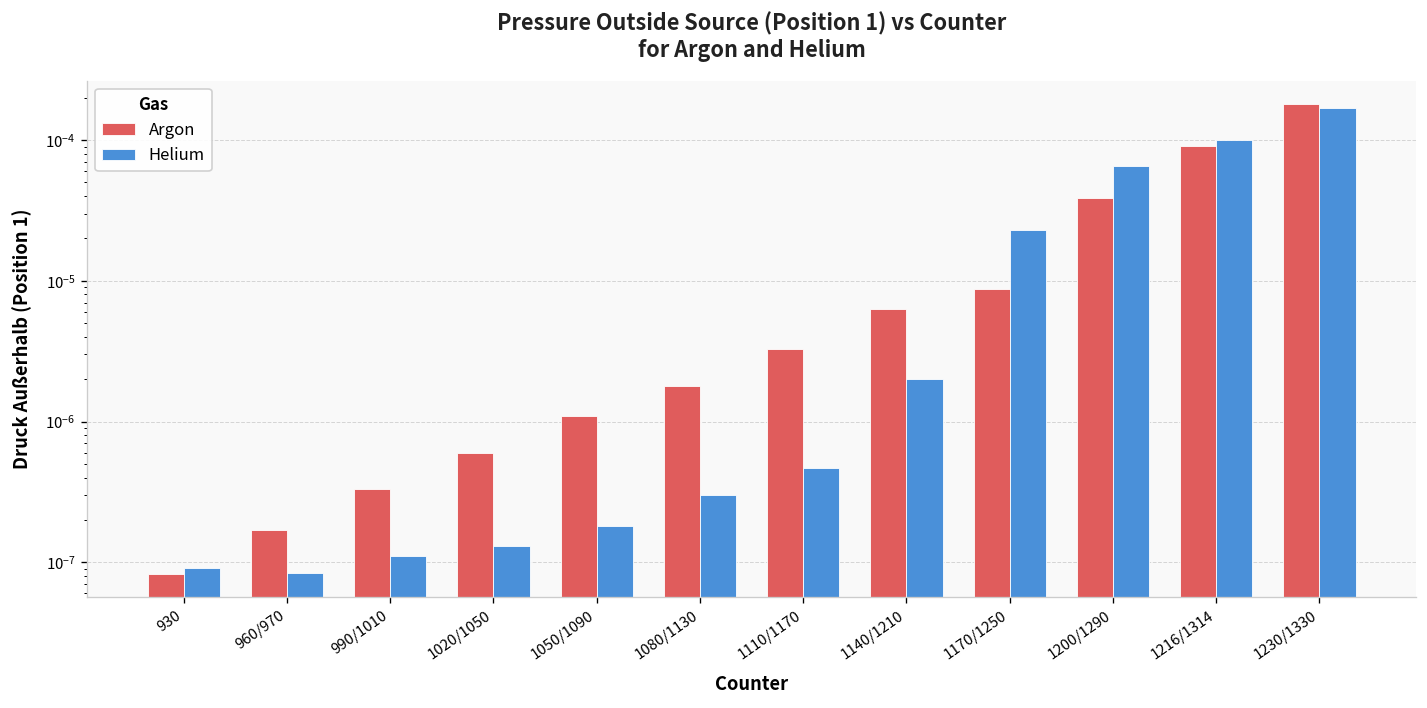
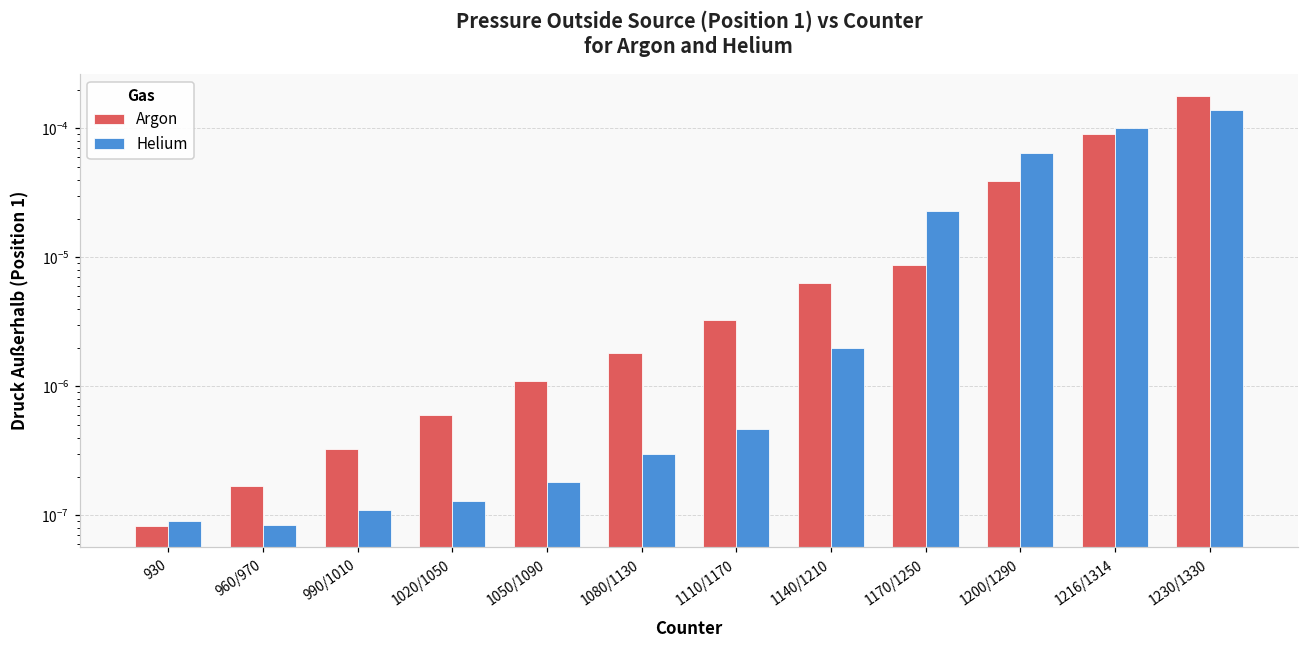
Helium, 1230/1330: 0.00017 -> 0.00014
